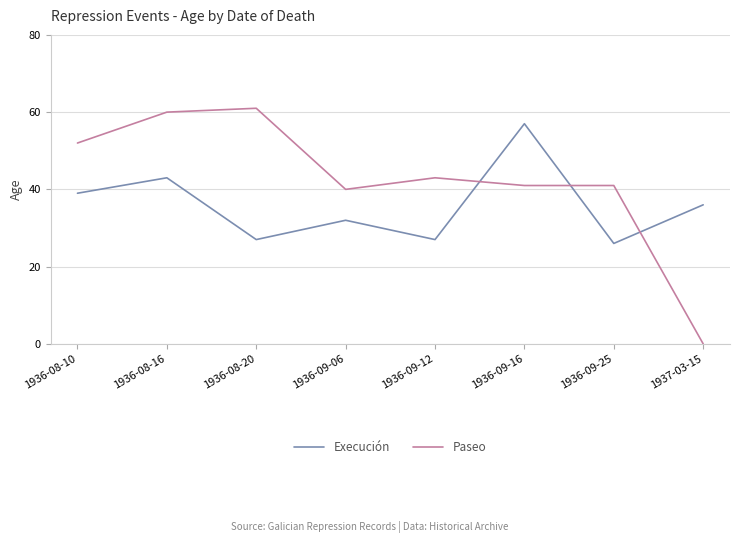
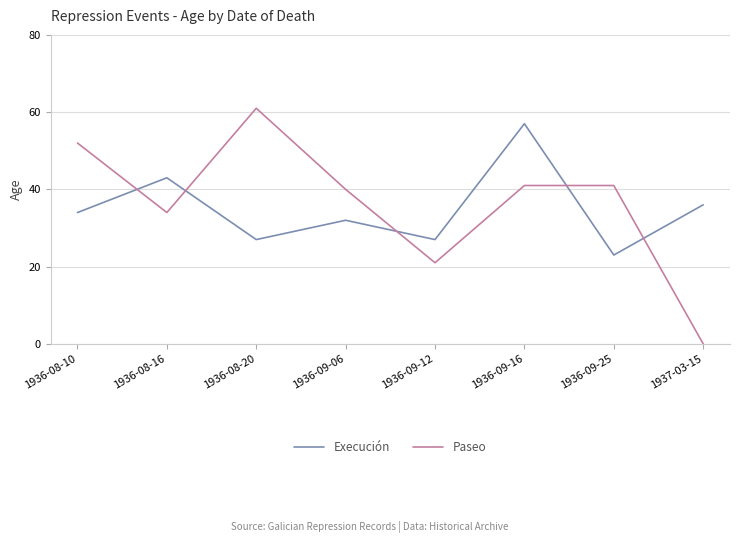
Execución, 1936-08-10: 39 -> 34
Paseo, 1936-08-16: 60 -> 34
Paseo, 1936-09-12: 43 -> 21
Execución, 1936-09-25: 26 -> 23
